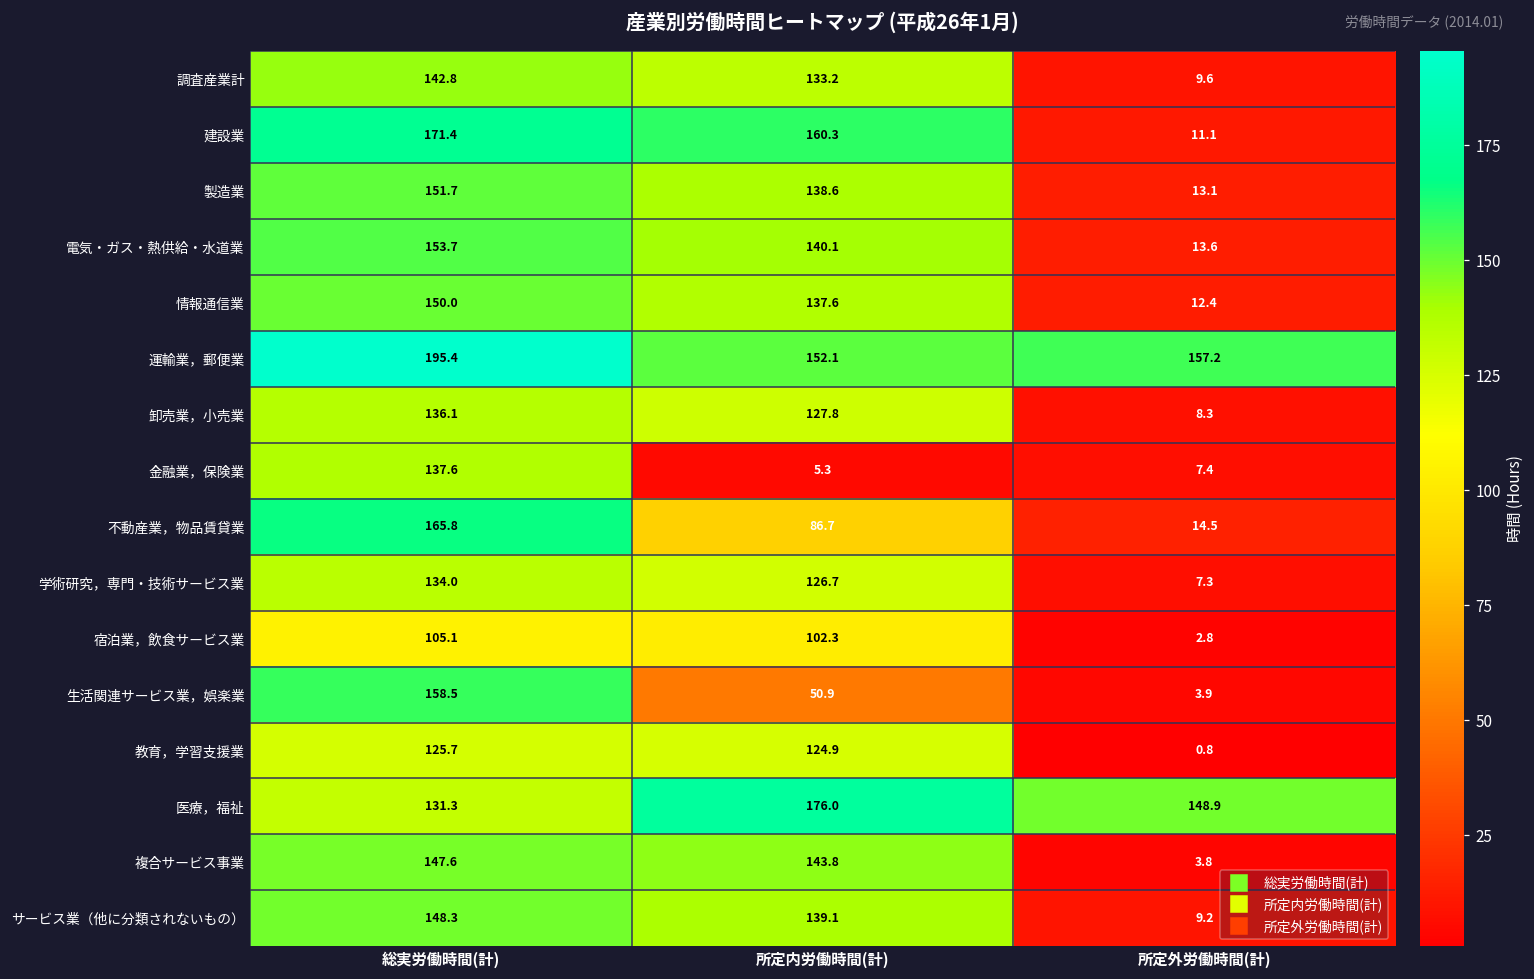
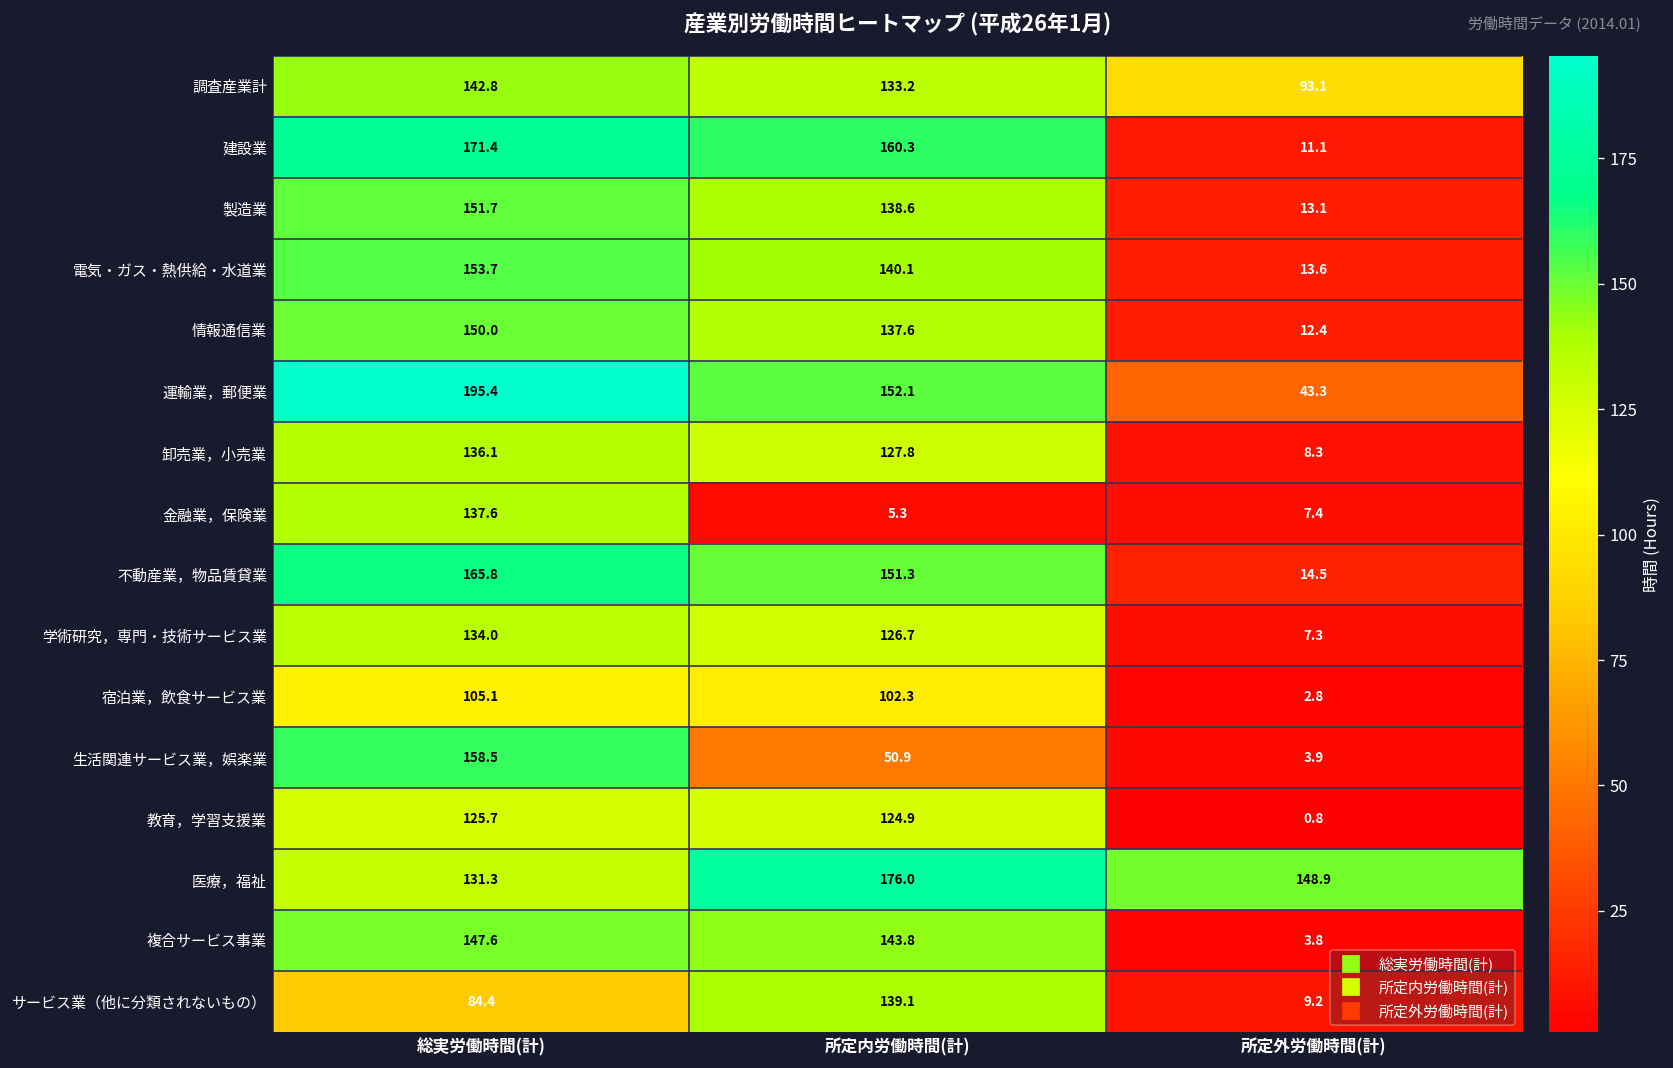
調査産業計, 所定外労働時間(計): 9.6 -> 93.1
運輸業，郵便業, 所定外労働時間(計): 157.2 -> 43.3
不動産業，物品賃貸業, 所定内労働時間(計): 86.7 -> 151.3
サービス業（他に分類されないもの）, 総実労働時間(計): 148.3 -> 84.4
